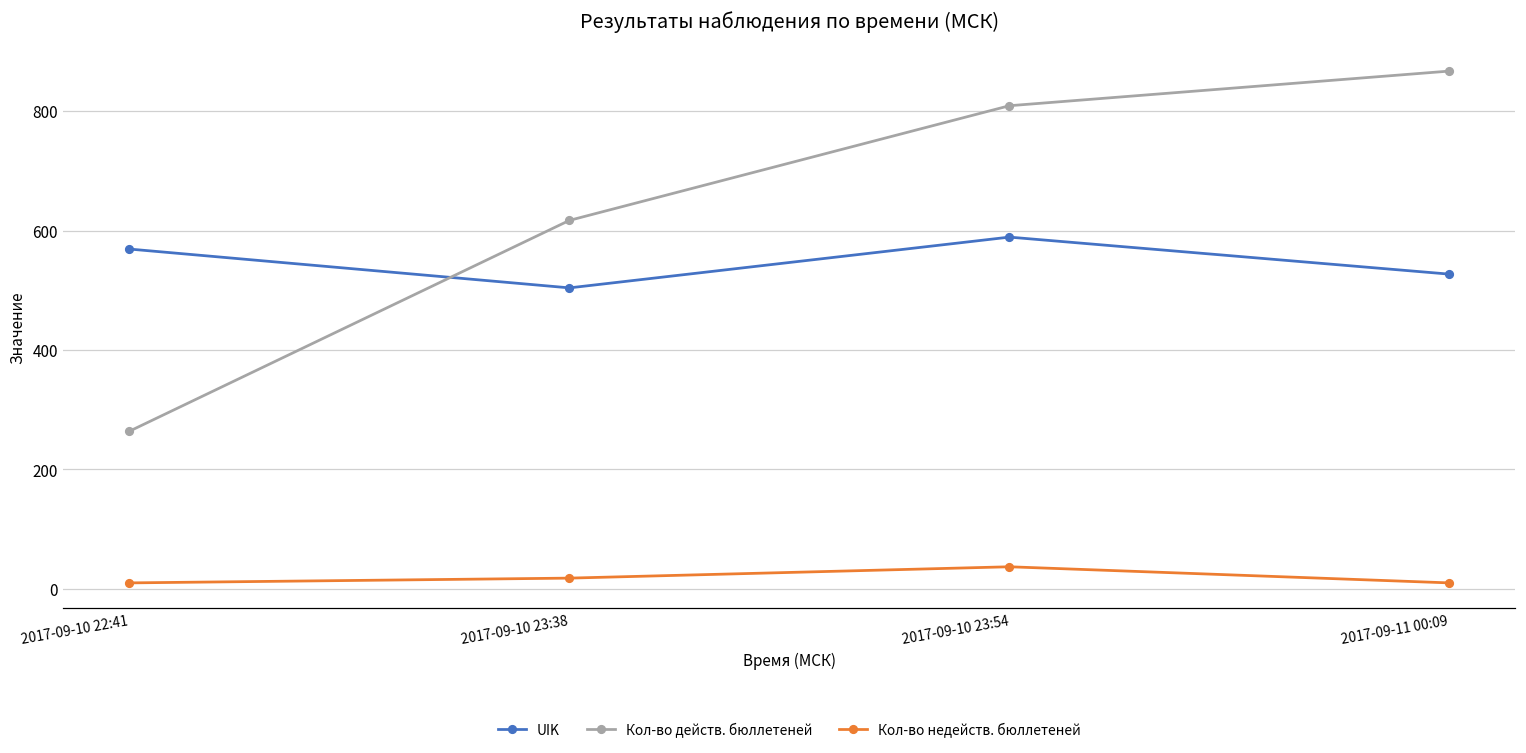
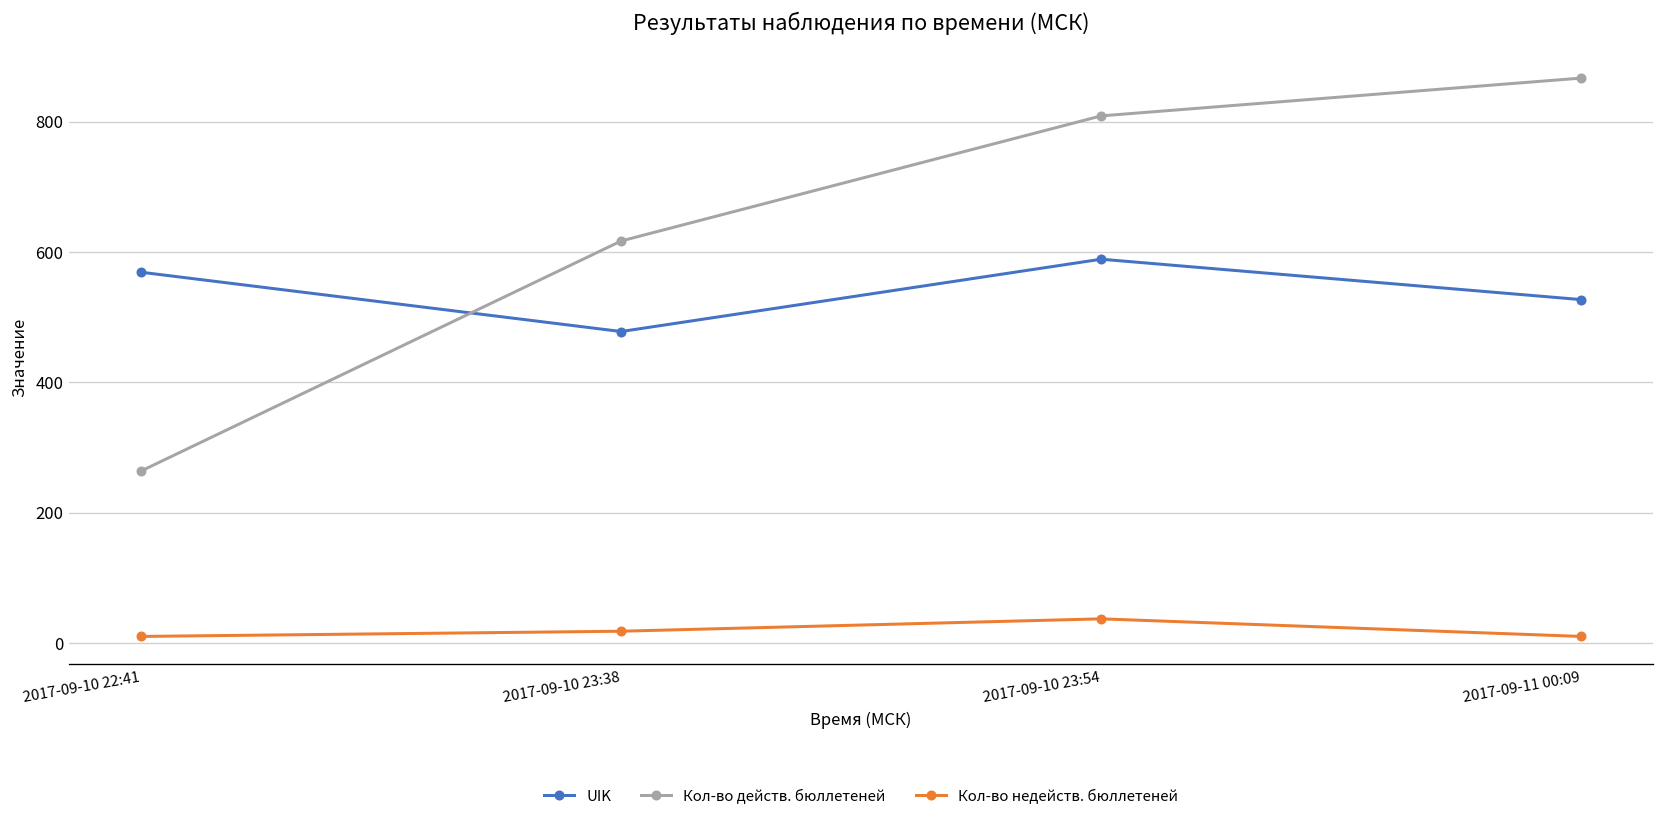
UIK, 2017-09-10 23:38: 500 -> 480
